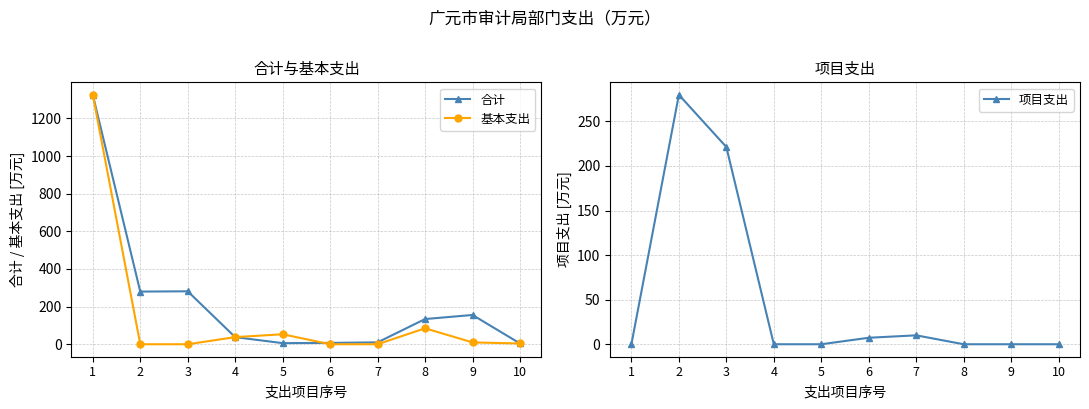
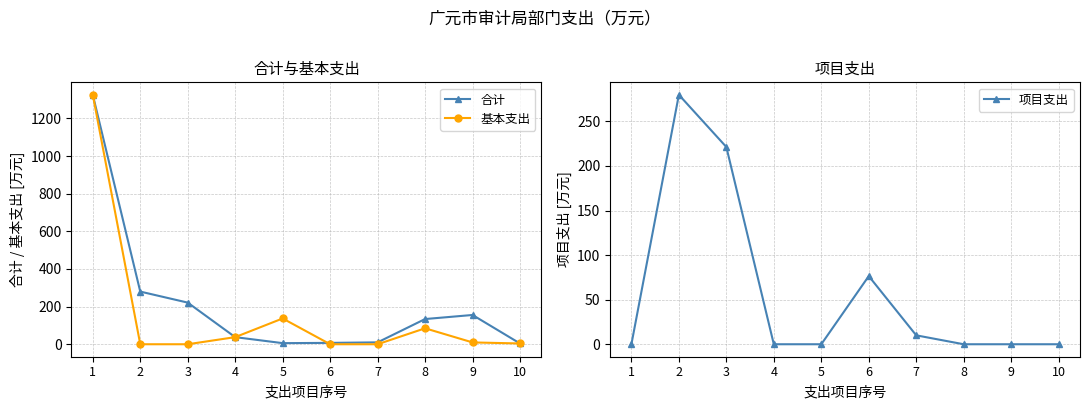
合计与基本支出, 合计, 3: 280 -> 220
合计与基本支出, 基本支出, 5: 50 -> 140
项目支出, 6: 10 -> 80
